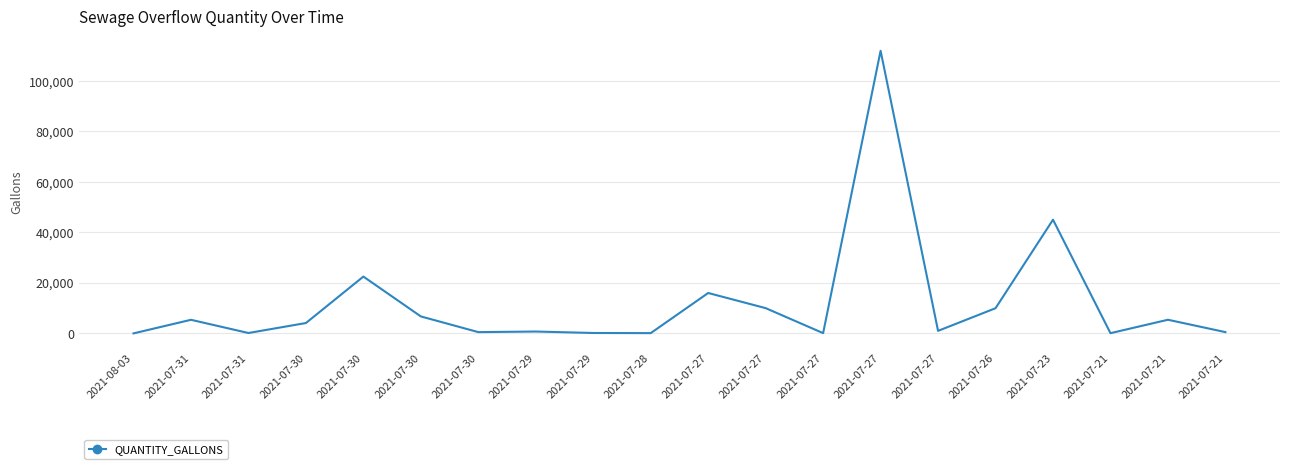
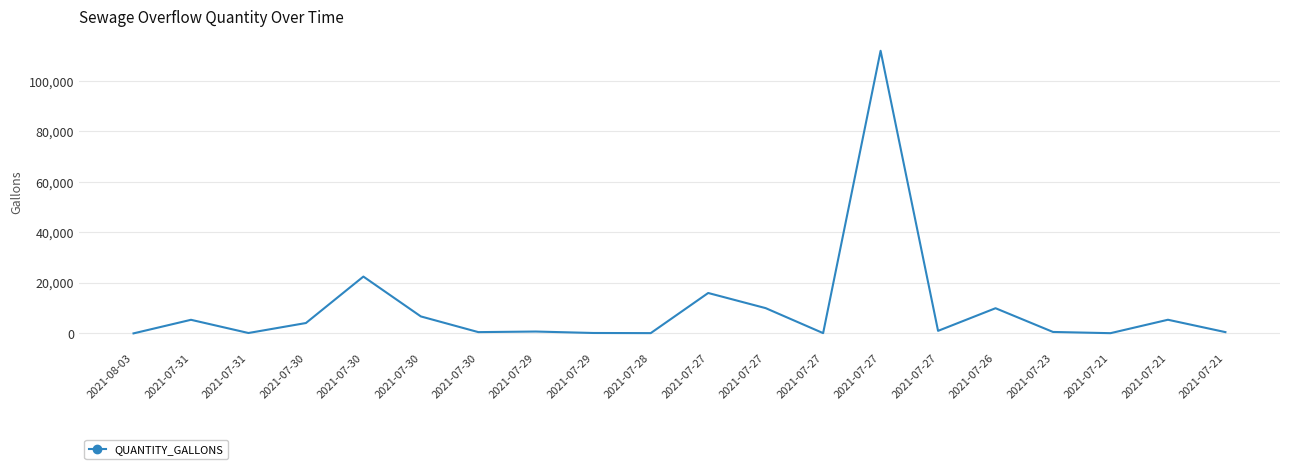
2021-07-23: 45,000 -> 1,000
